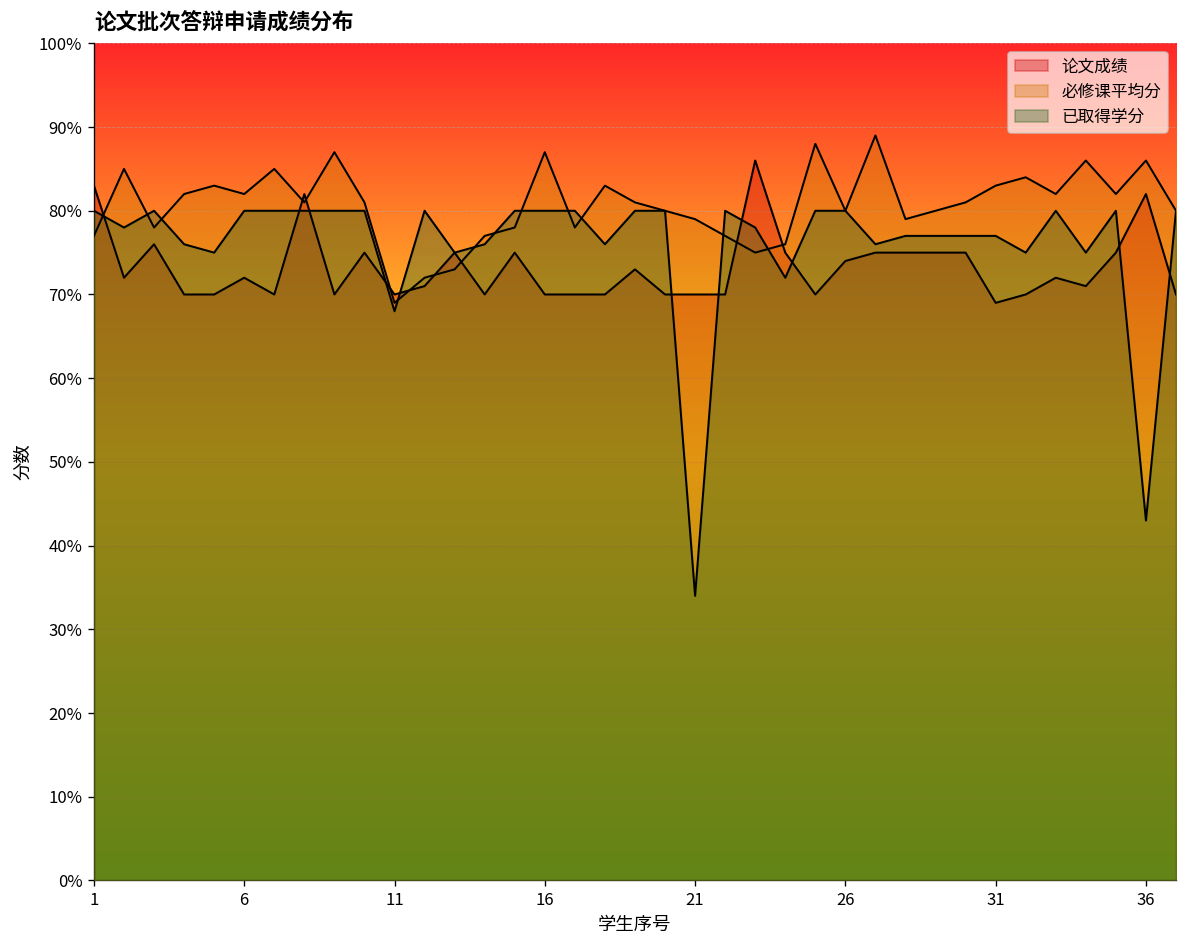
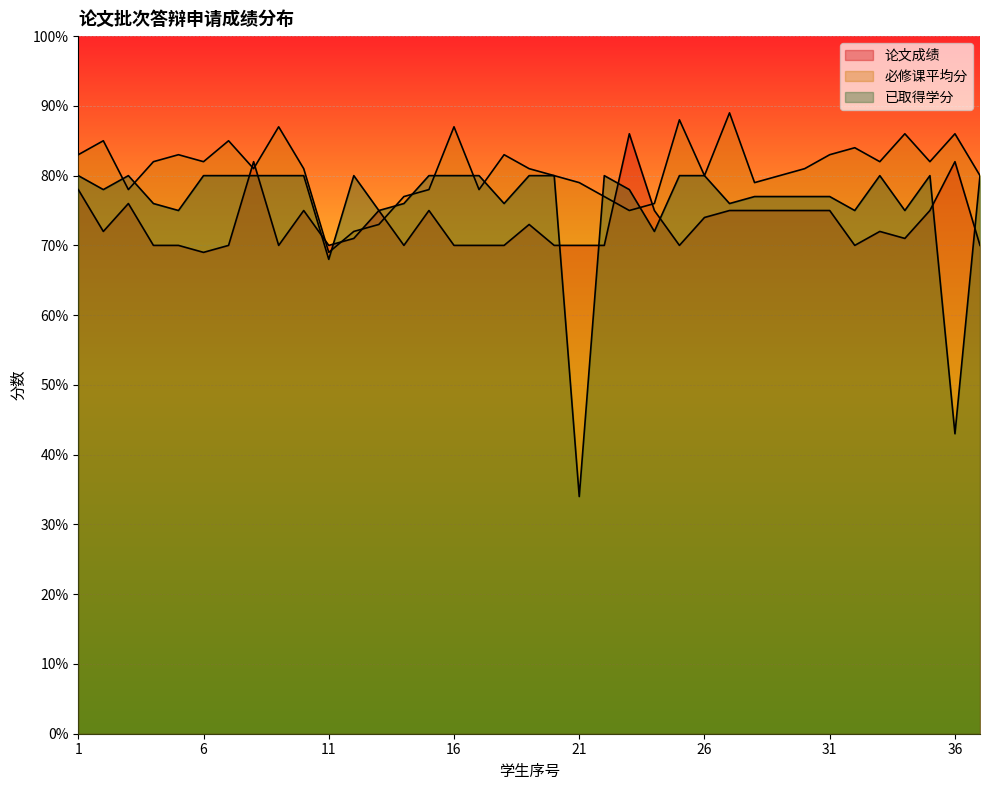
论文成绩, 1: 83% -> 78%
必修课平均分, 1: 77% -> 83%
论文成绩, 6: 72% -> 69%
论文成绩, 31: 69% -> 75%
